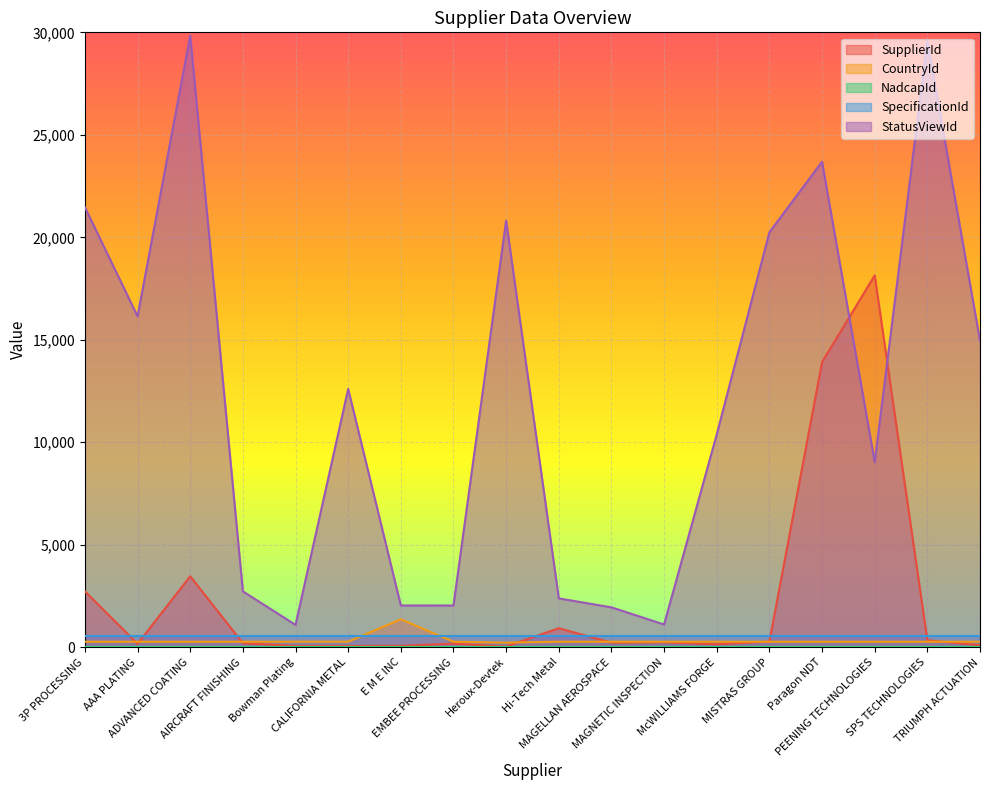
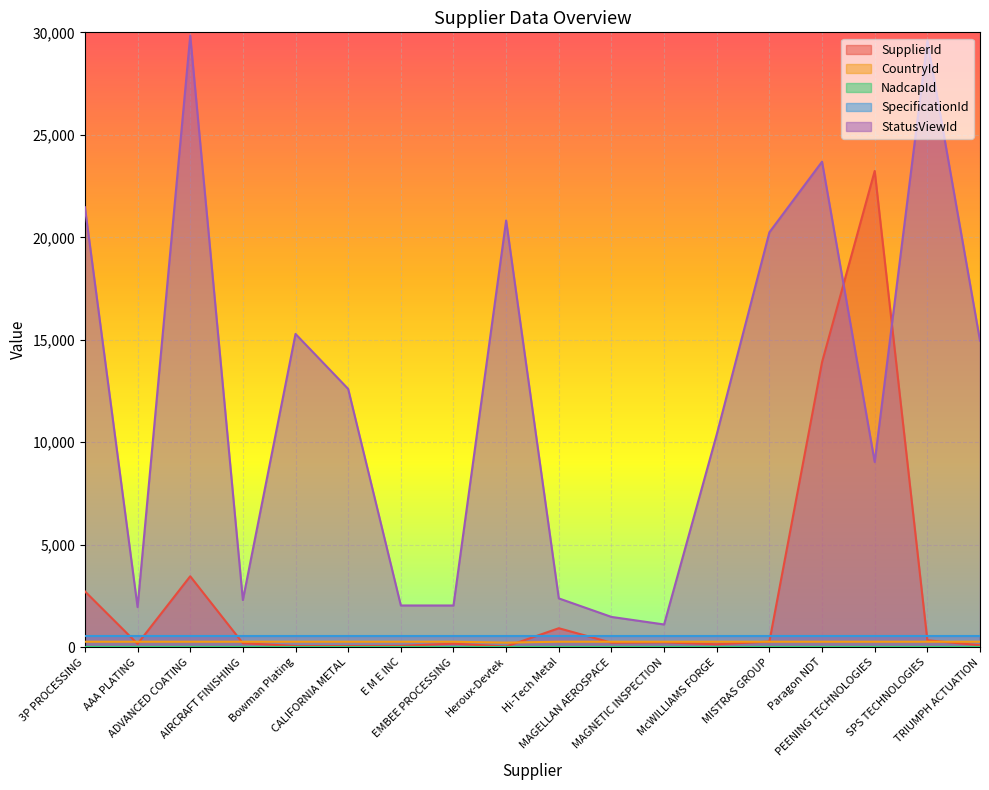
StatusViewId, AAA PLATING: 16,100 -> 2,000
StatusViewId, AIRCRAFT FINISHING: 2,700 -> 2,300
StatusViewId, Bowman Plating: 1,100 -> 15,300
CountryId, E M E INC: 1,400 -> 300
StatusViewId, MAGELLAN AEROSPACE: 1,900 -> 1,500
SupplierId, PEENING TECHNOLOGIES: 18,100 -> 23,200
